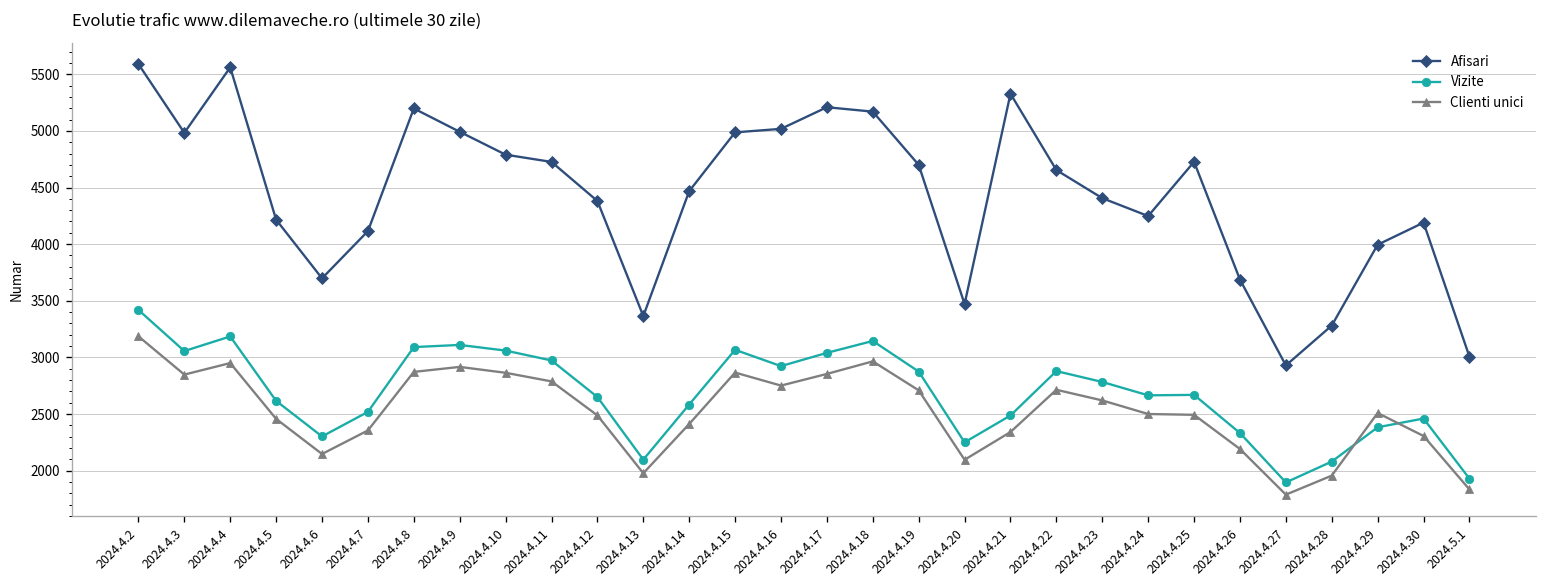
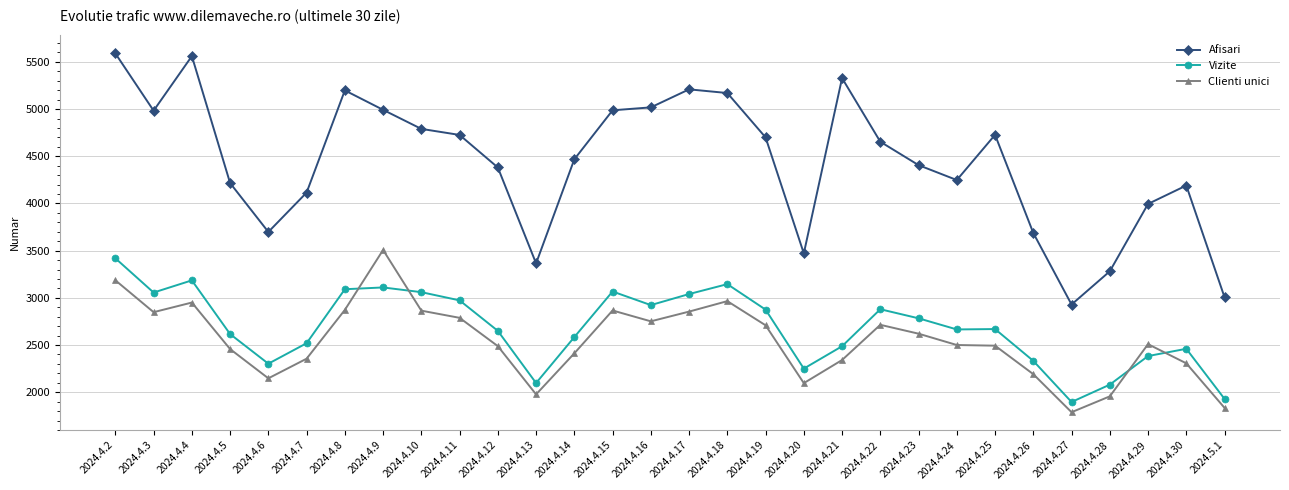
Clienti unici, 2024.4.9: 2900 -> 3500
